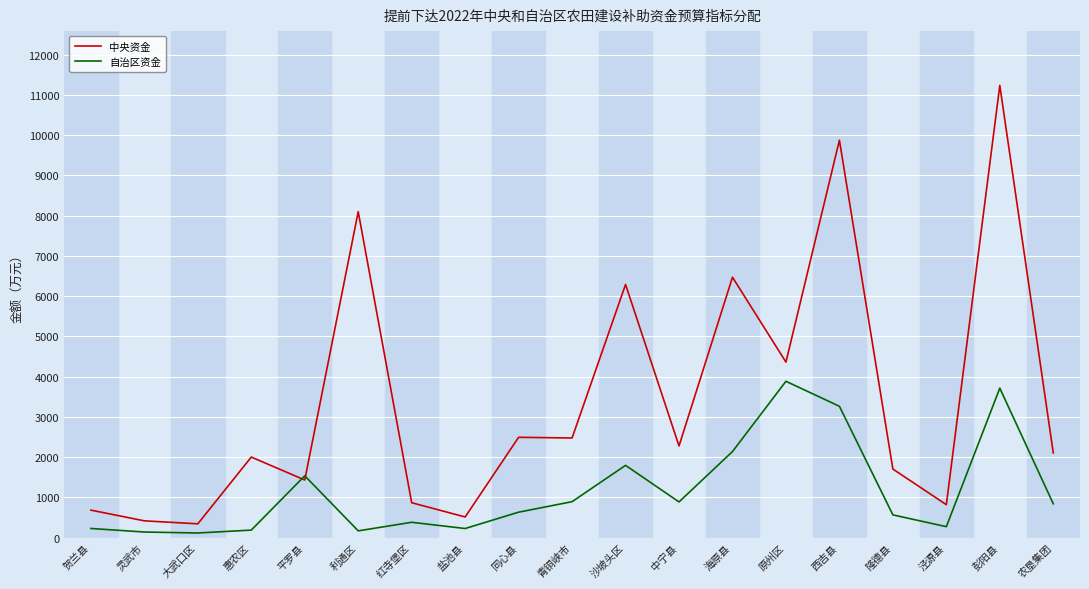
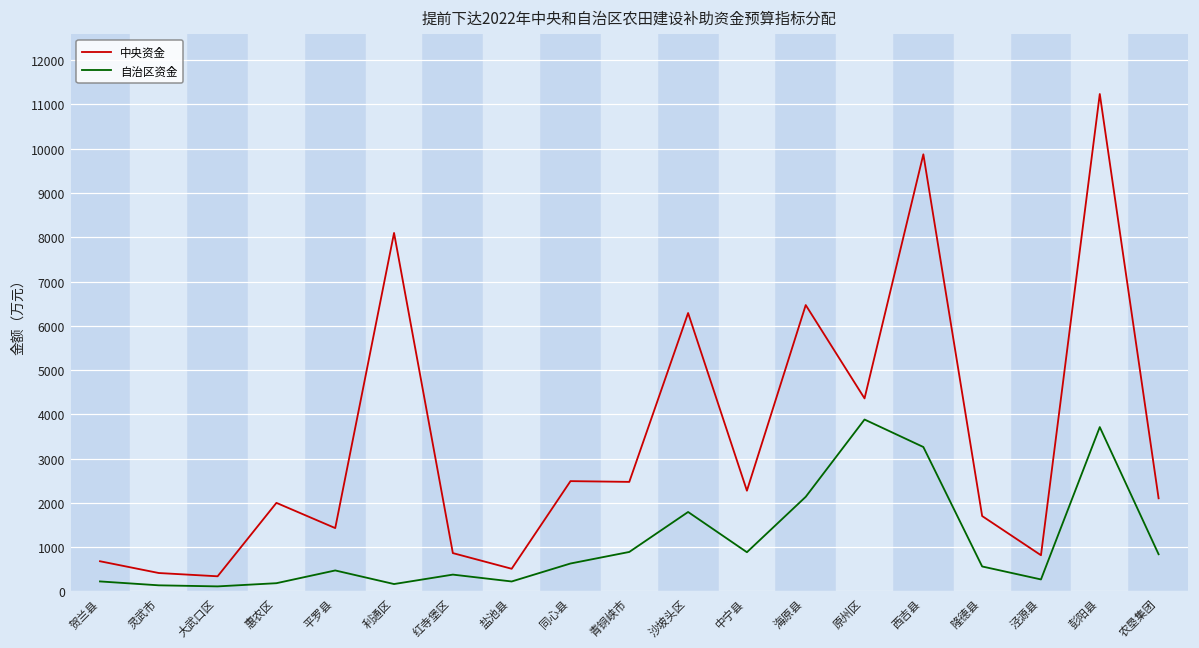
自治区资金, 平罗县: 1500 -> 500
